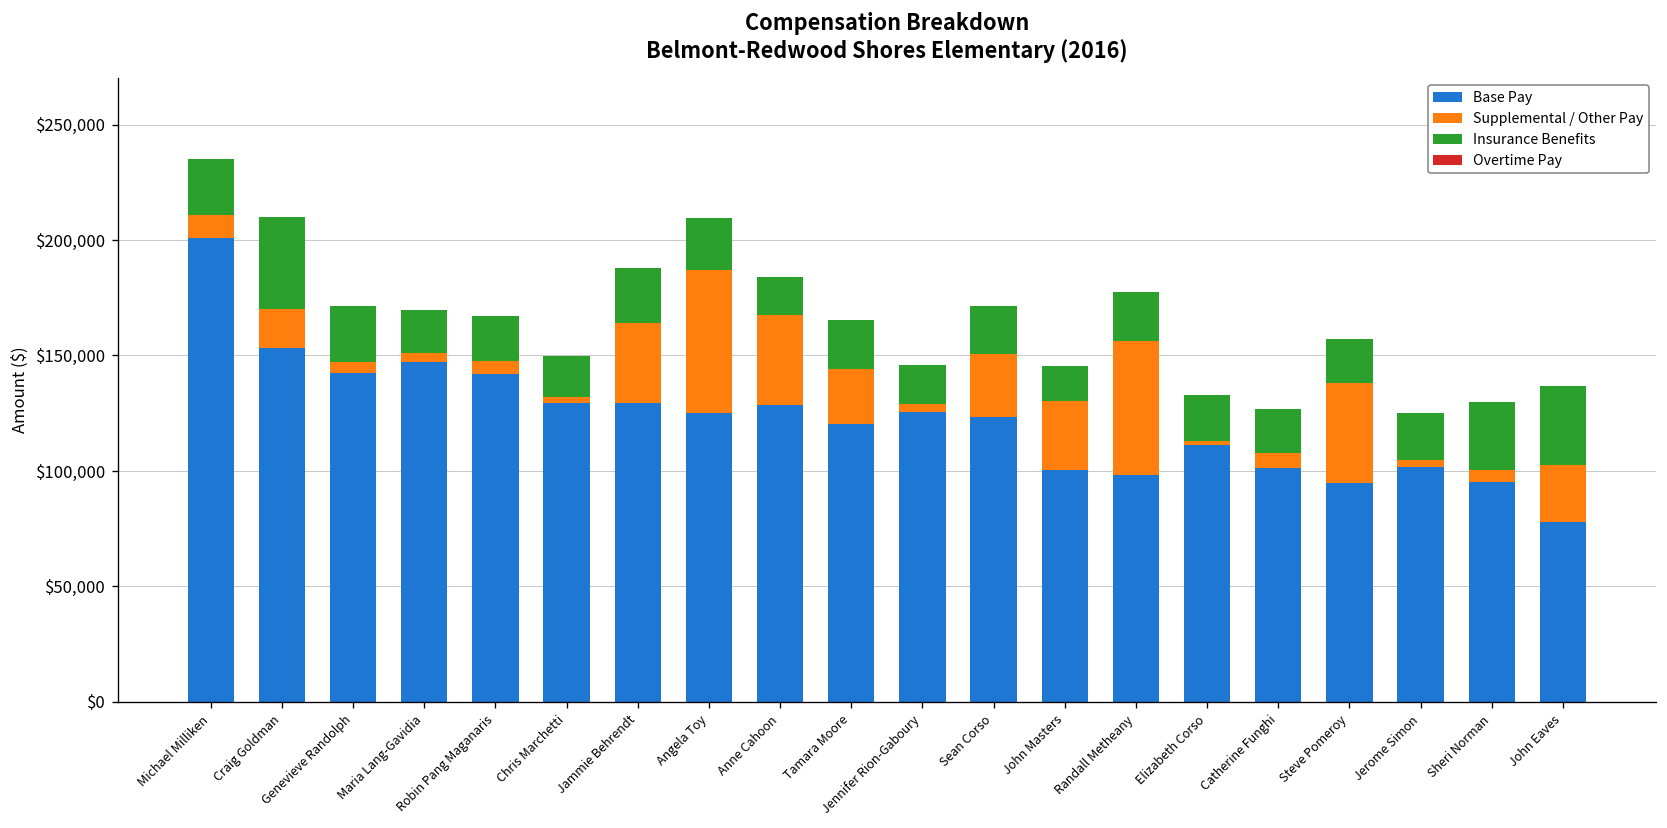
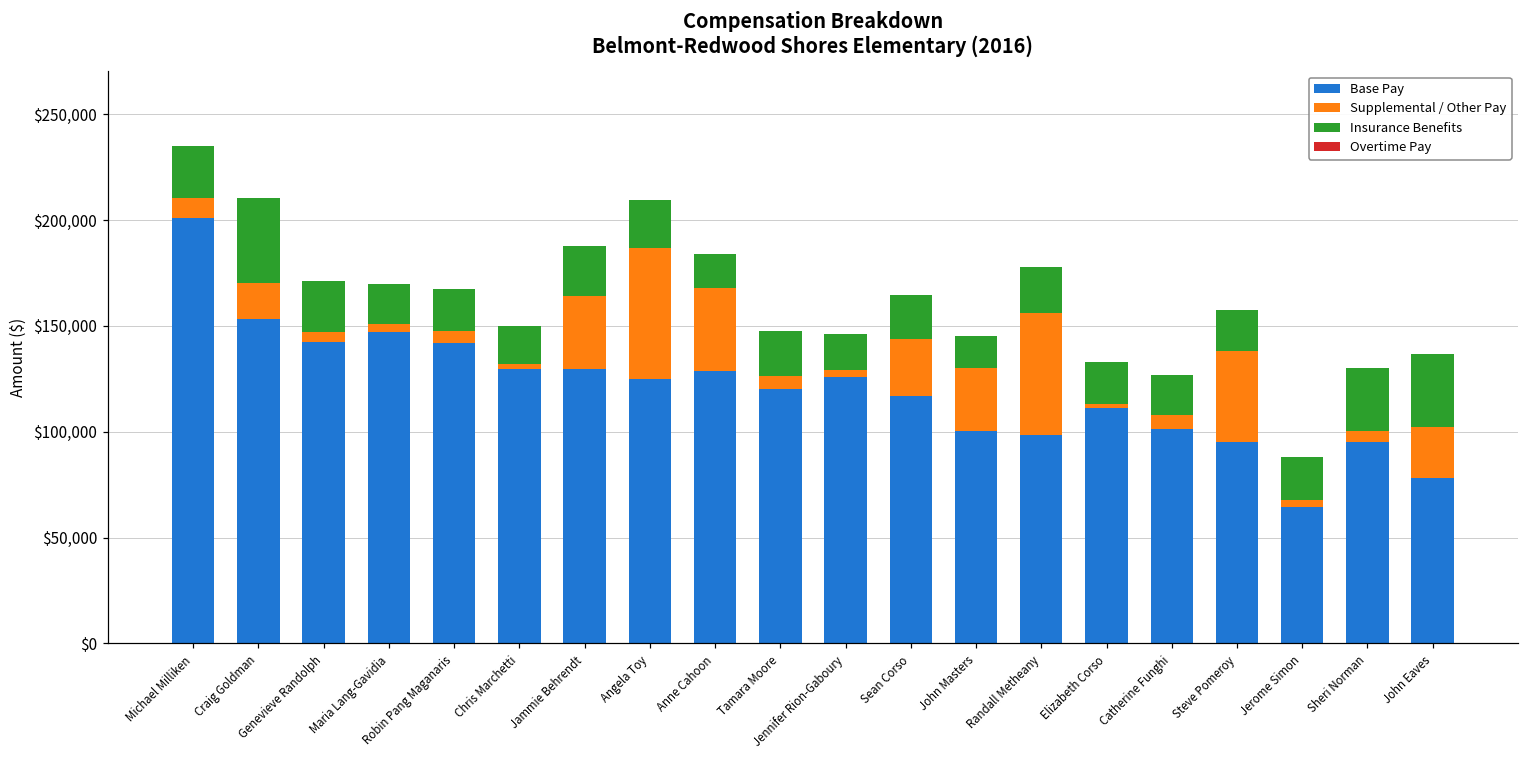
Supplemental / Other Pay, Tamara Moore: $24,000 -> $6,000
Base Pay, Sean Corso: $124,000 -> $117,000
Base Pay, Jerome Simon: $102,000 -> $65,000
